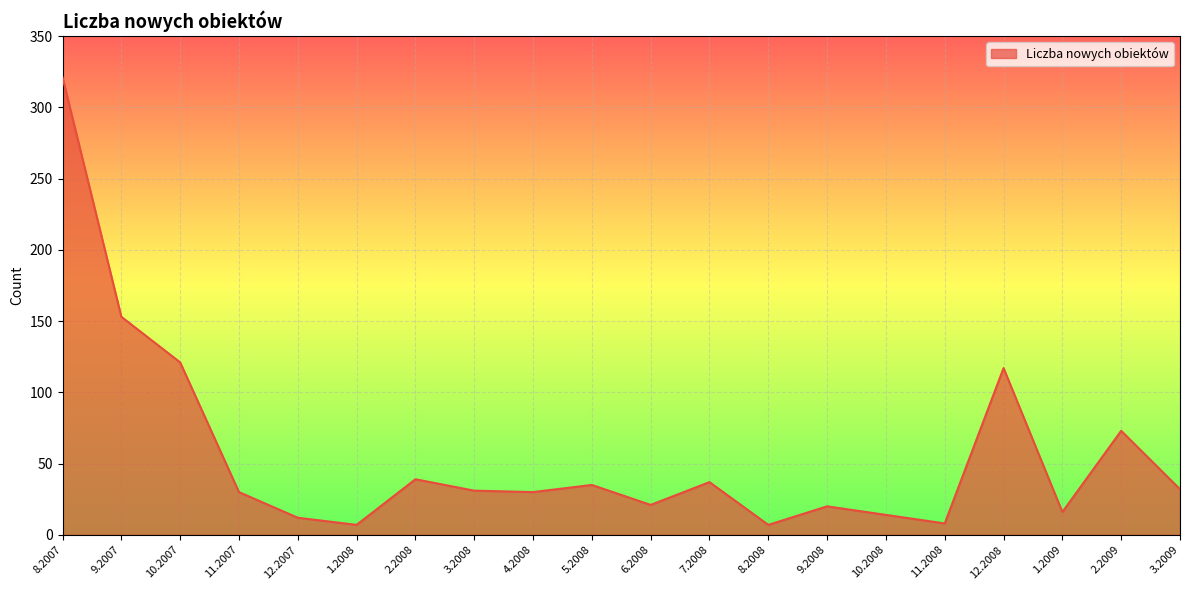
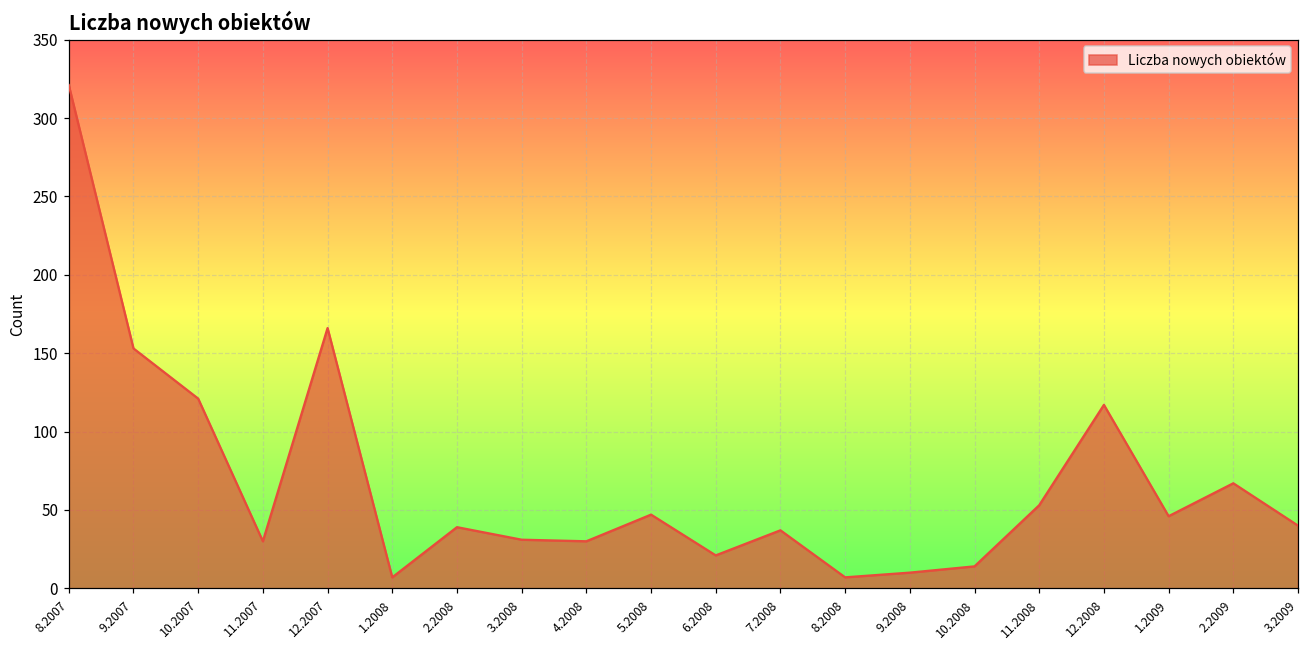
12.2007: 12 -> 166
5.2008: 35 -> 47
9.2008: 20 -> 10
11.2008: 8 -> 53
1.2009: 16 -> 46
2.2009: 73 -> 67
3.2009: 32 -> 40
